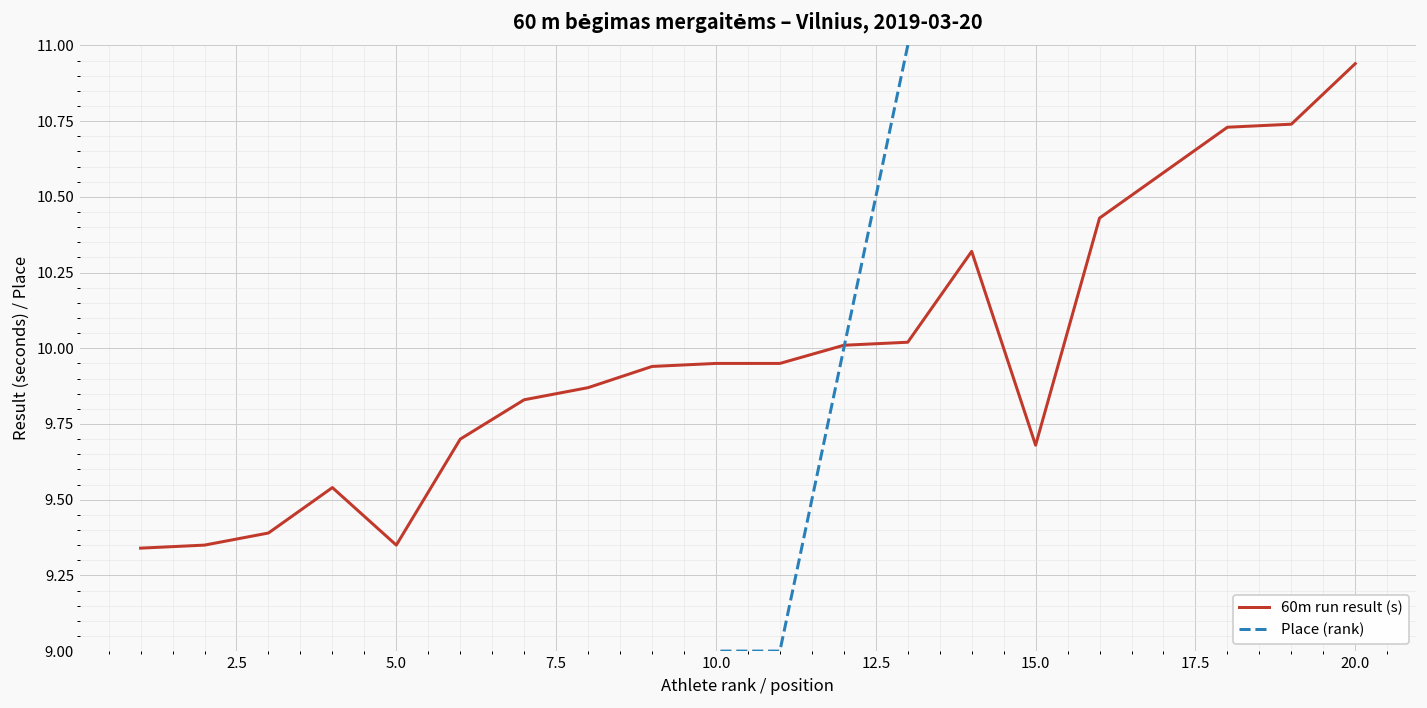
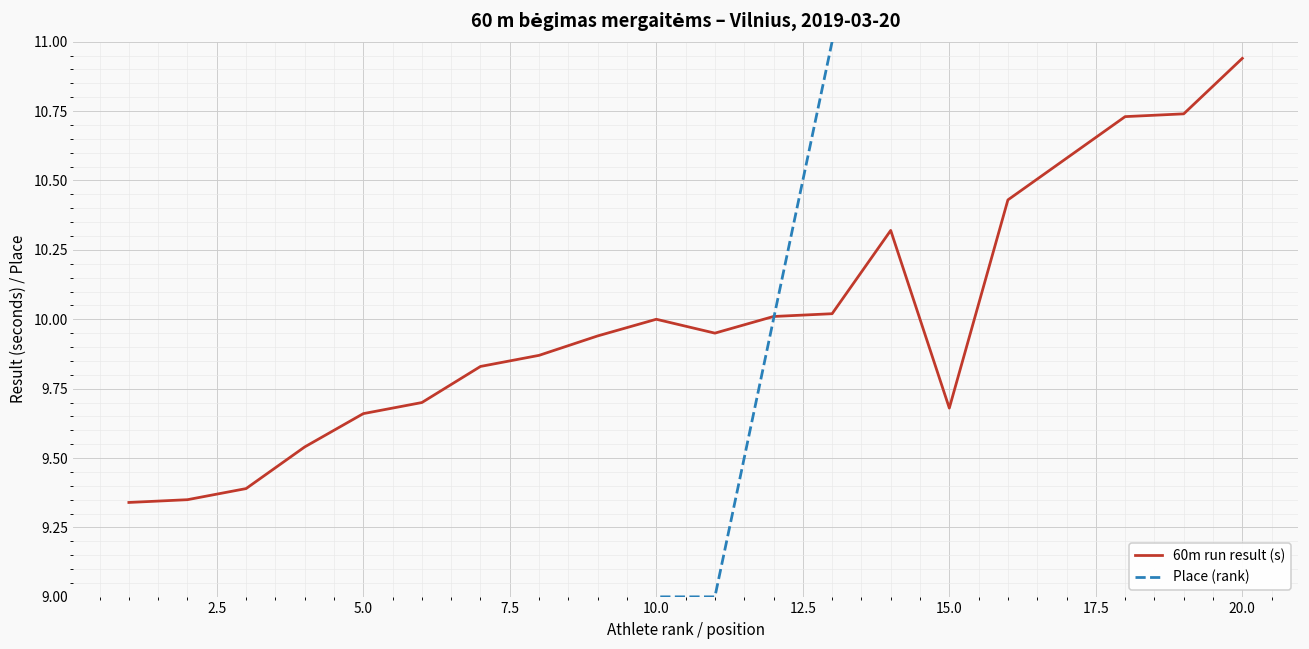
60m run result (s), 5.0: 9.35 -> 9.66
60m run result (s), 10.0: 9.95 -> 10.00
